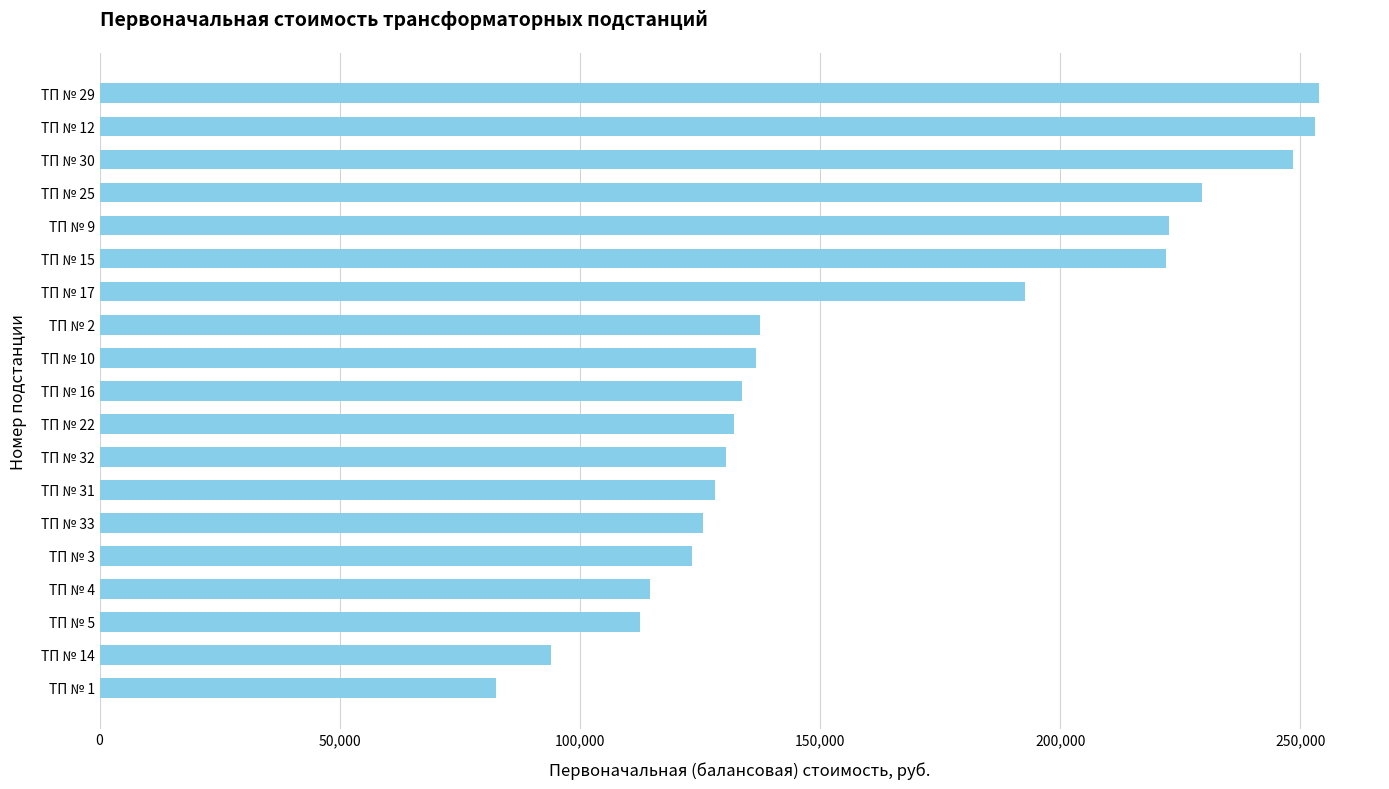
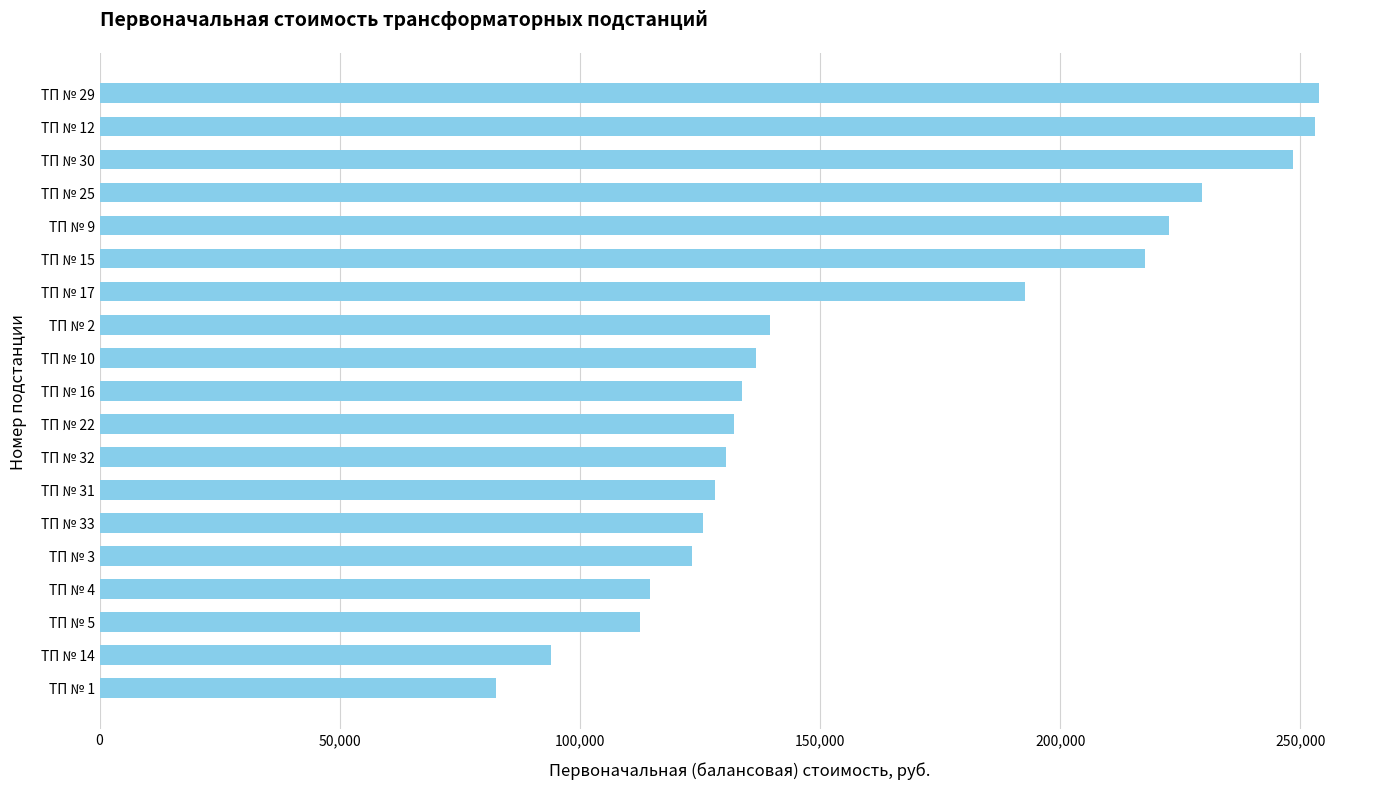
ТП № 15: 222,000 -> 218,000
ТП № 2: 138,000 -> 140,000
